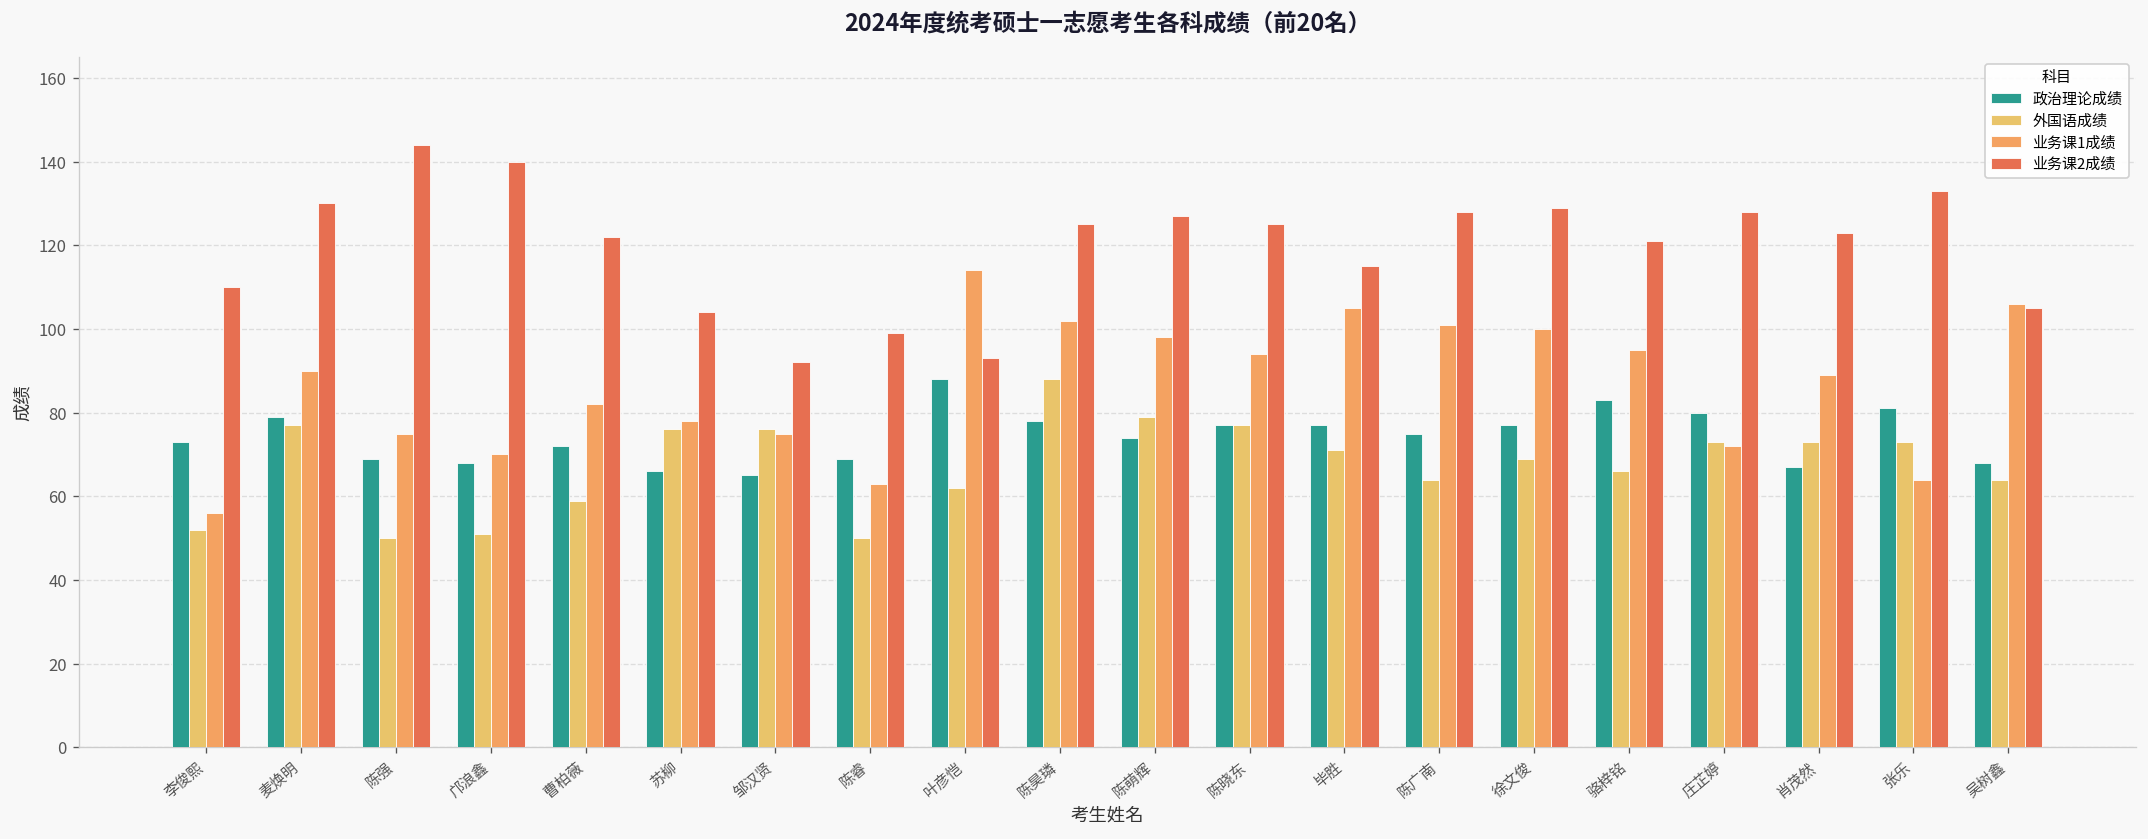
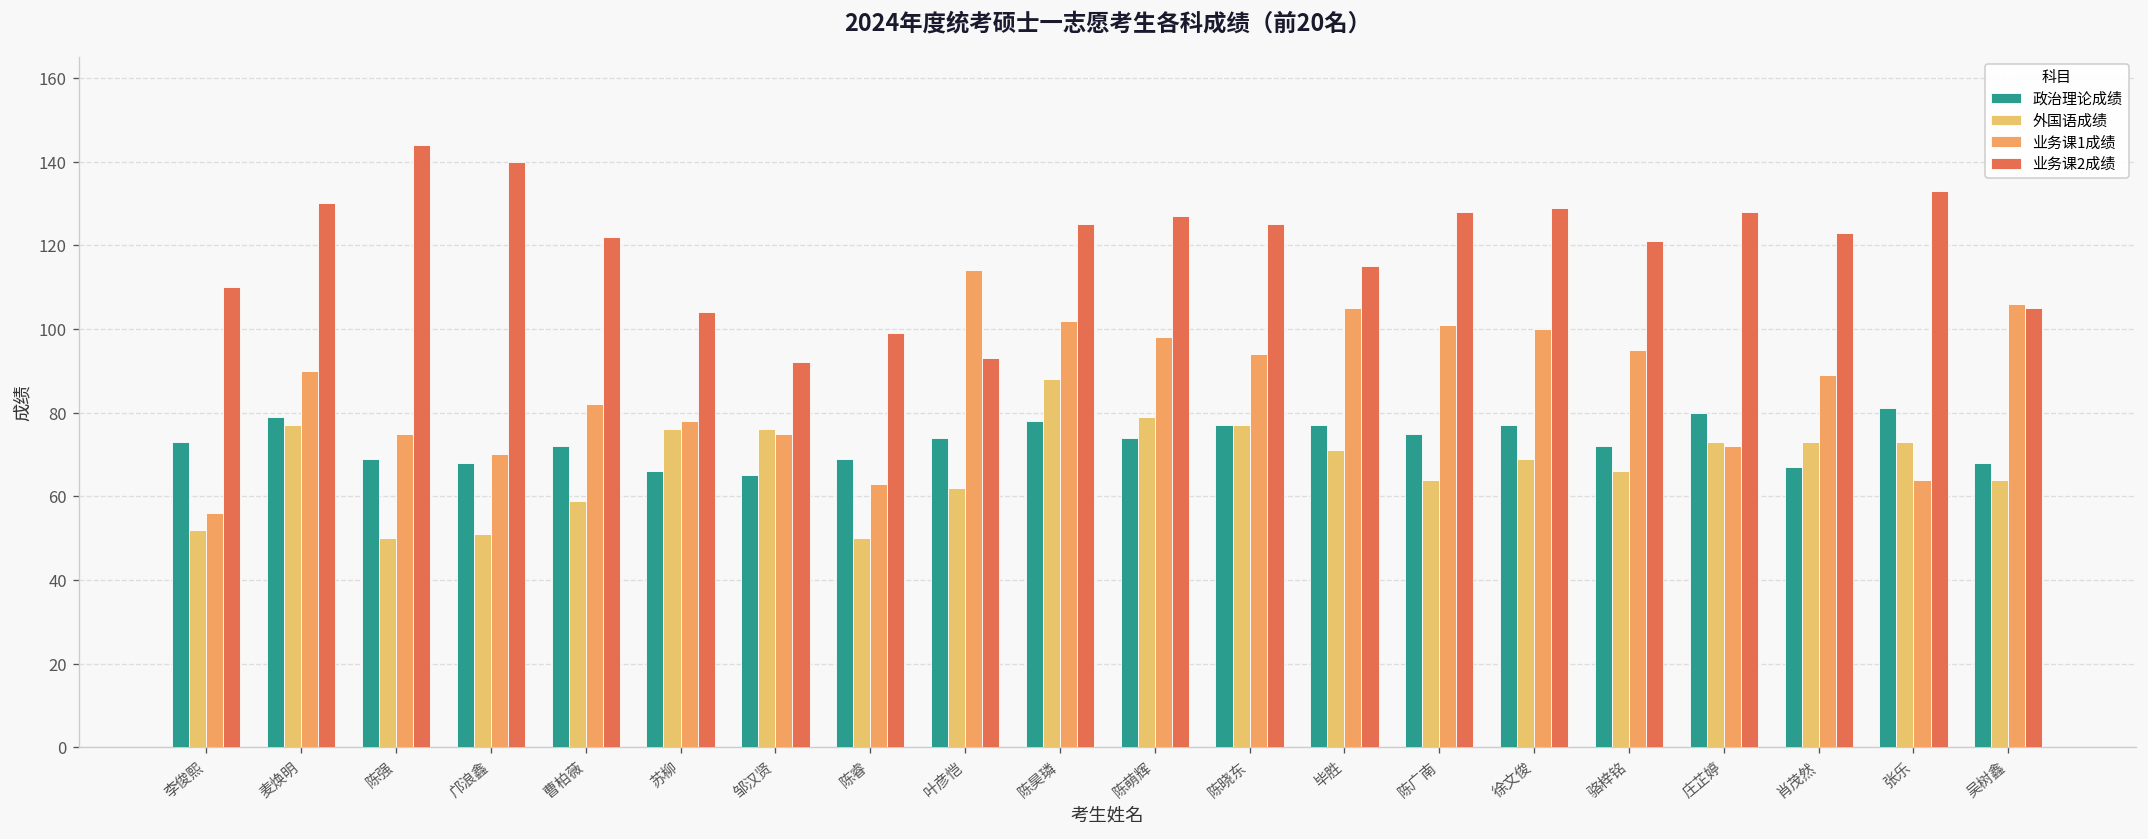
政治理论成绩, 叶彦恺: 88 -> 74
政治理论成绩, 骆梓铭: 83 -> 72
